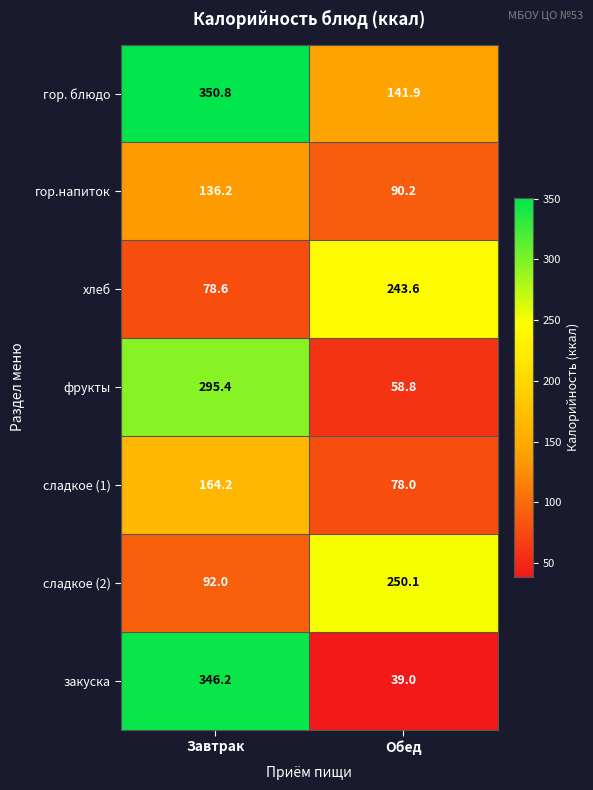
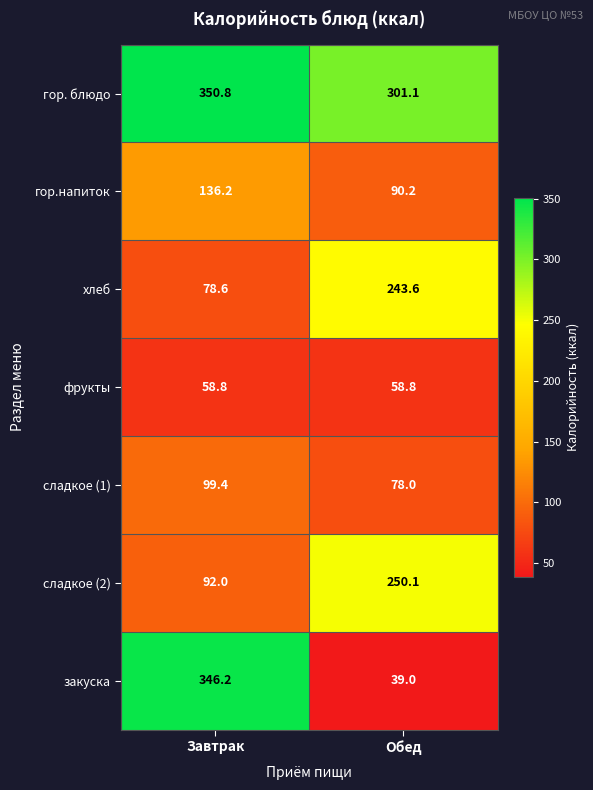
гор. блюдо, Обед: 141.9 -> 301.1
фрукты, Завтрак: 295.4 -> 58.8
сладкое (1), Завтрак: 164.2 -> 99.4
